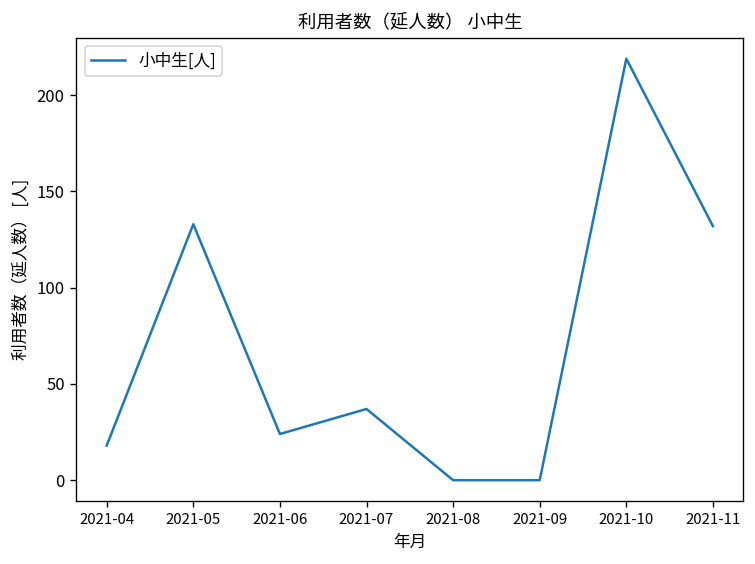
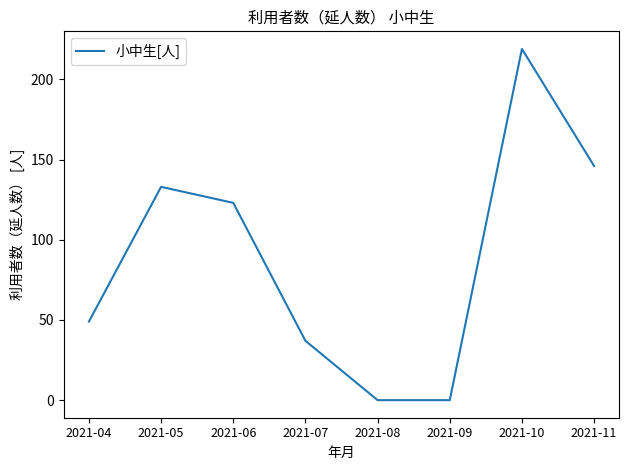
2021-04: 18 -> 49
2021-06: 24 -> 123
2021-11: 132 -> 146
